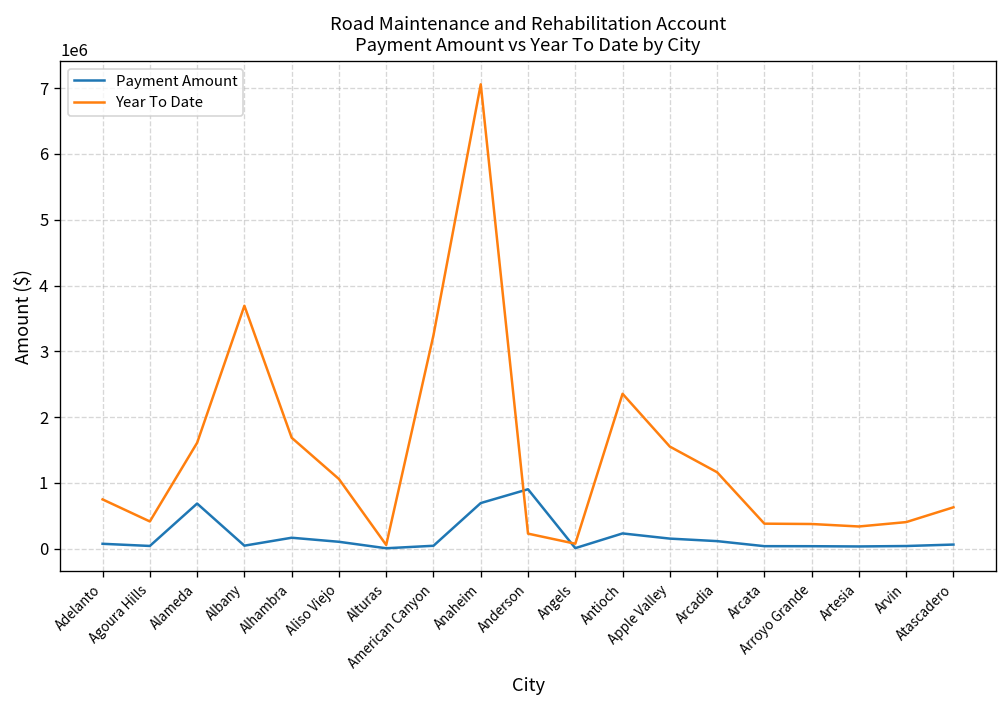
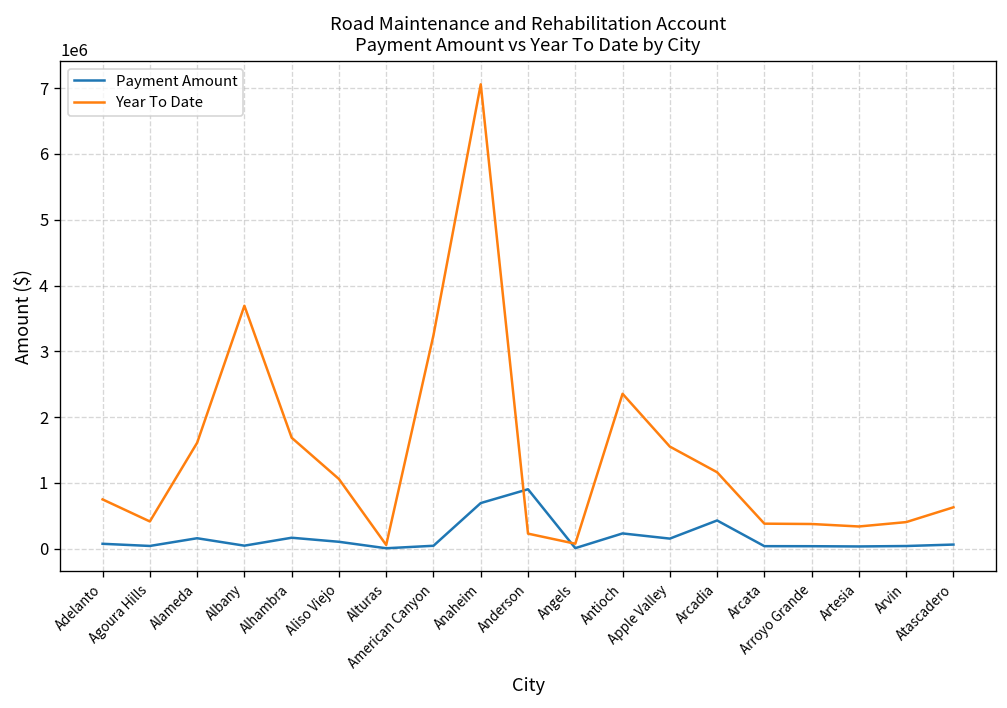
Payment Amount, Alameda: 700000 -> 200000
Payment Amount, Arcadia: 100000 -> 400000
